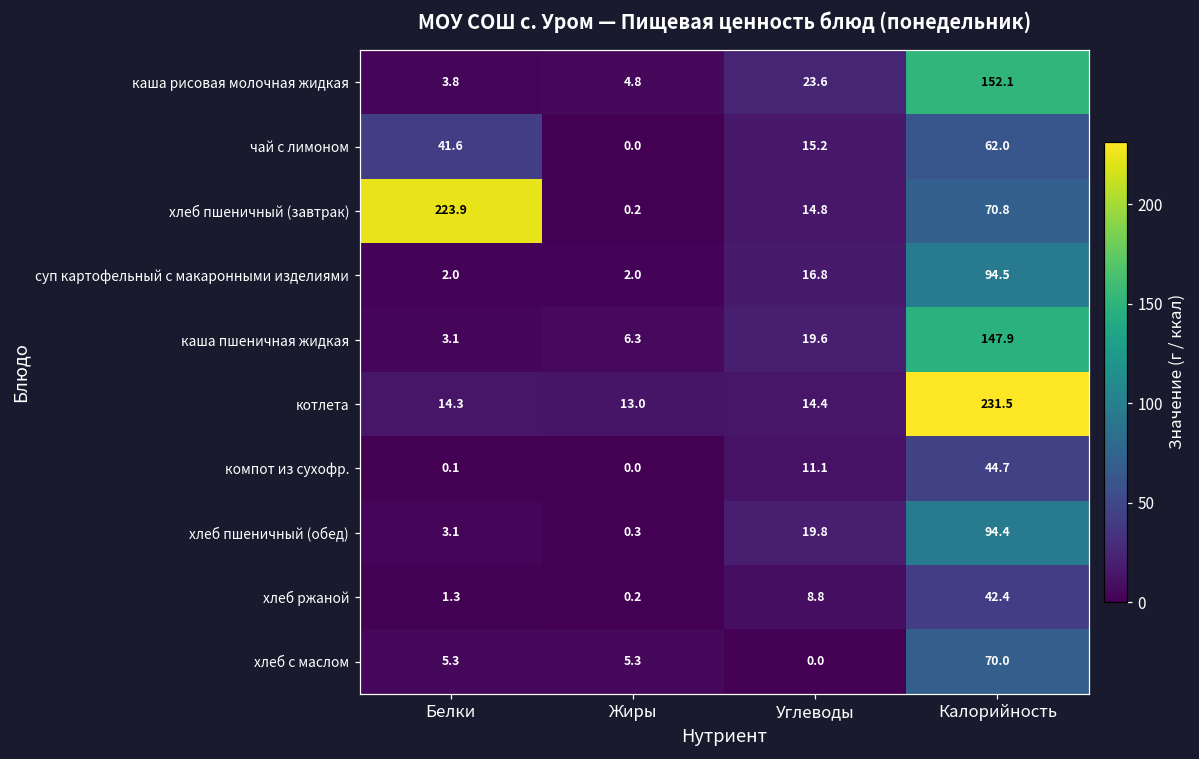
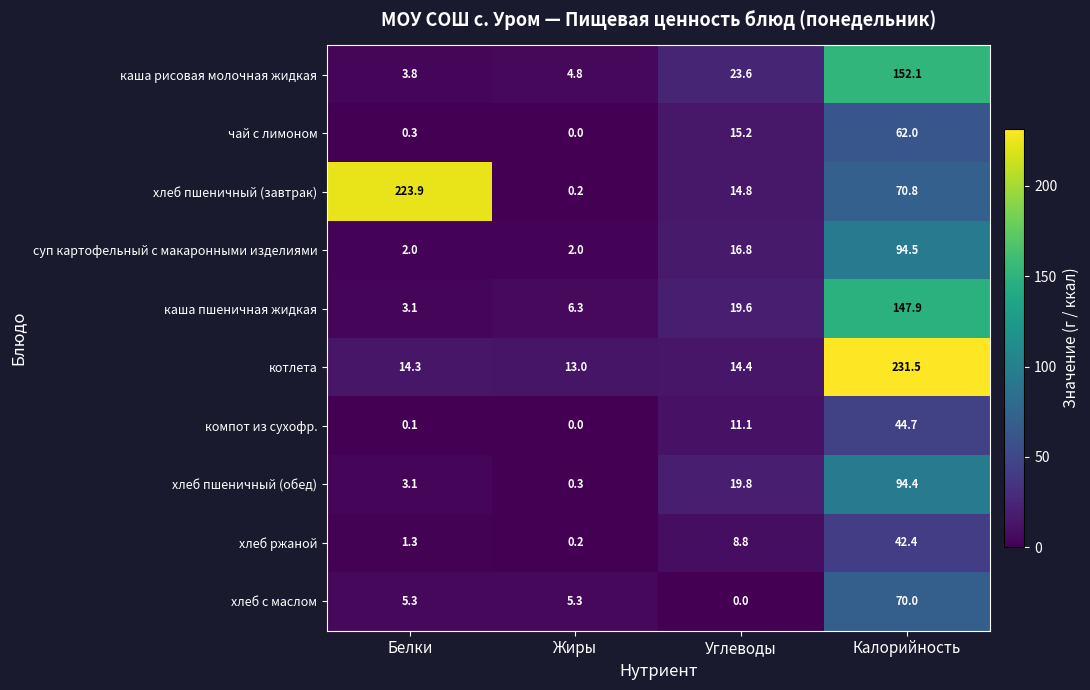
чай с лимоном, Белки: 41.6 -> 0.3
